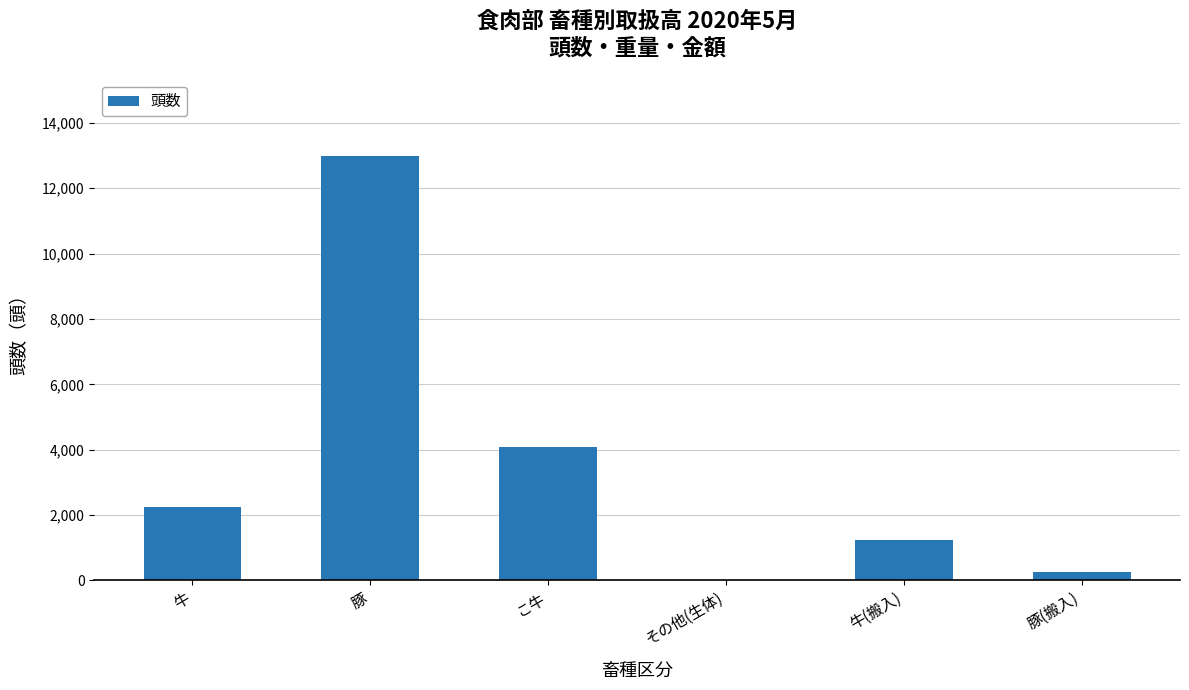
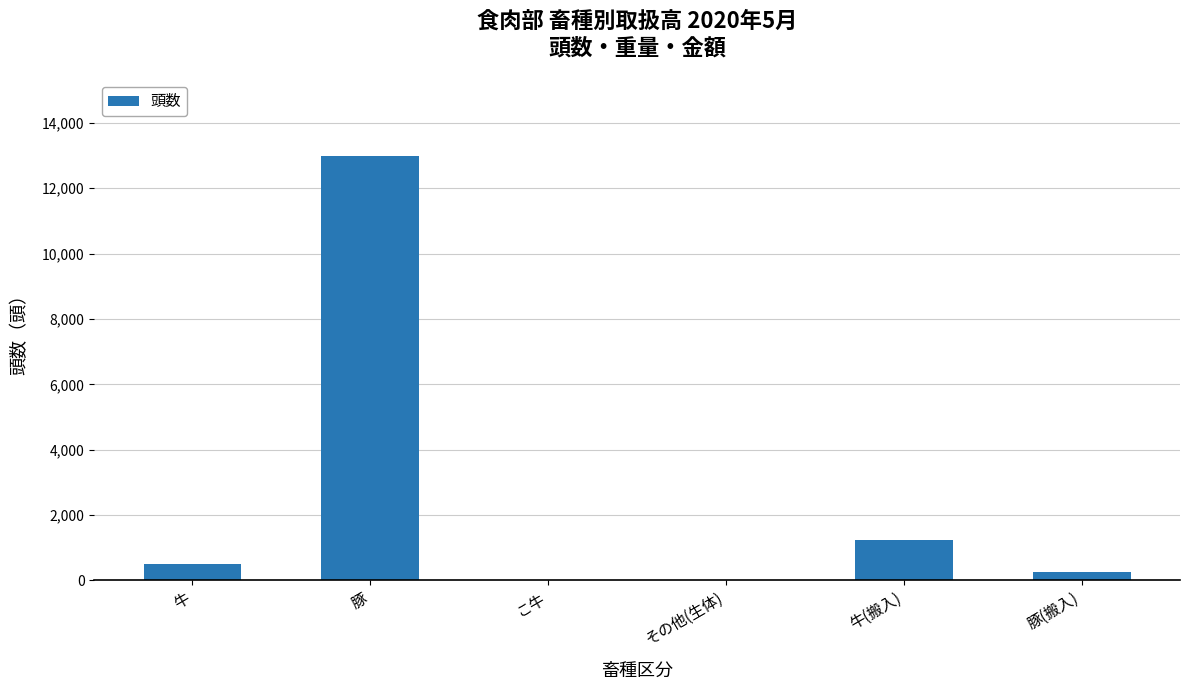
牛: 2,200 -> 500
こ牛: 4,100 -> 0
